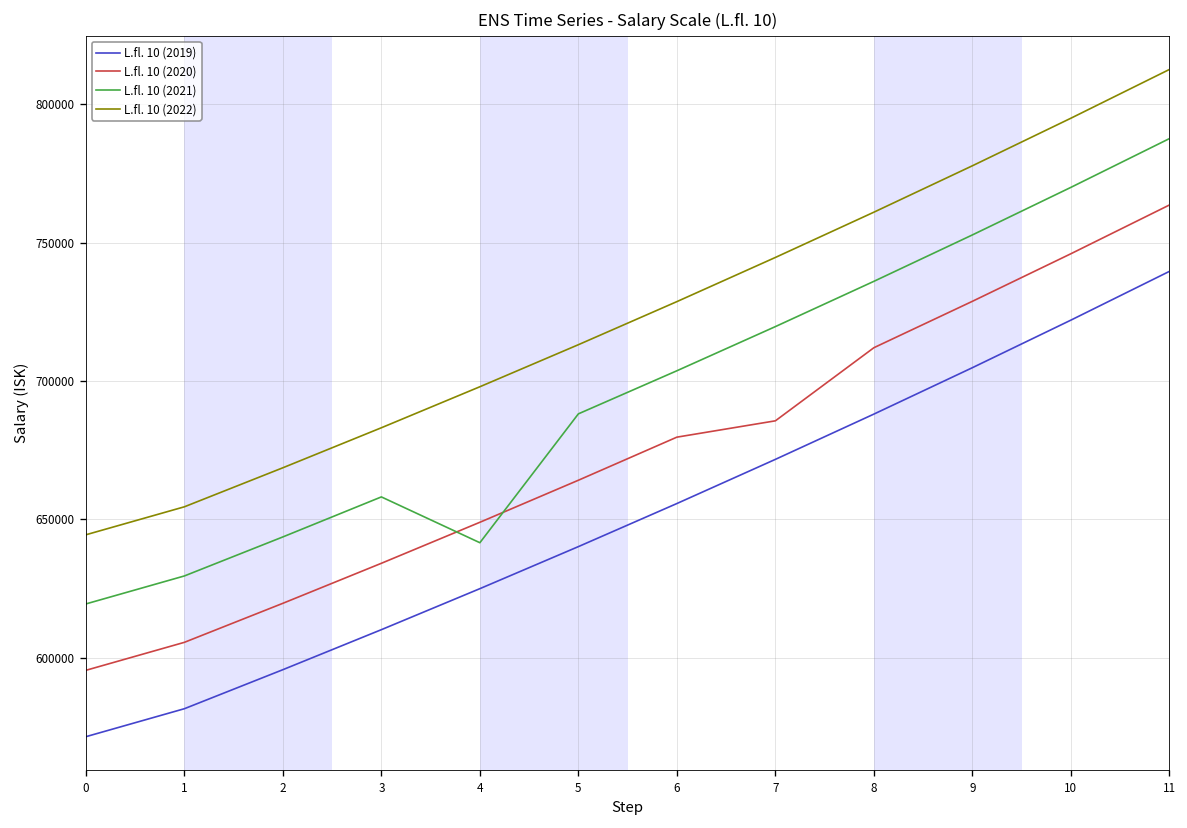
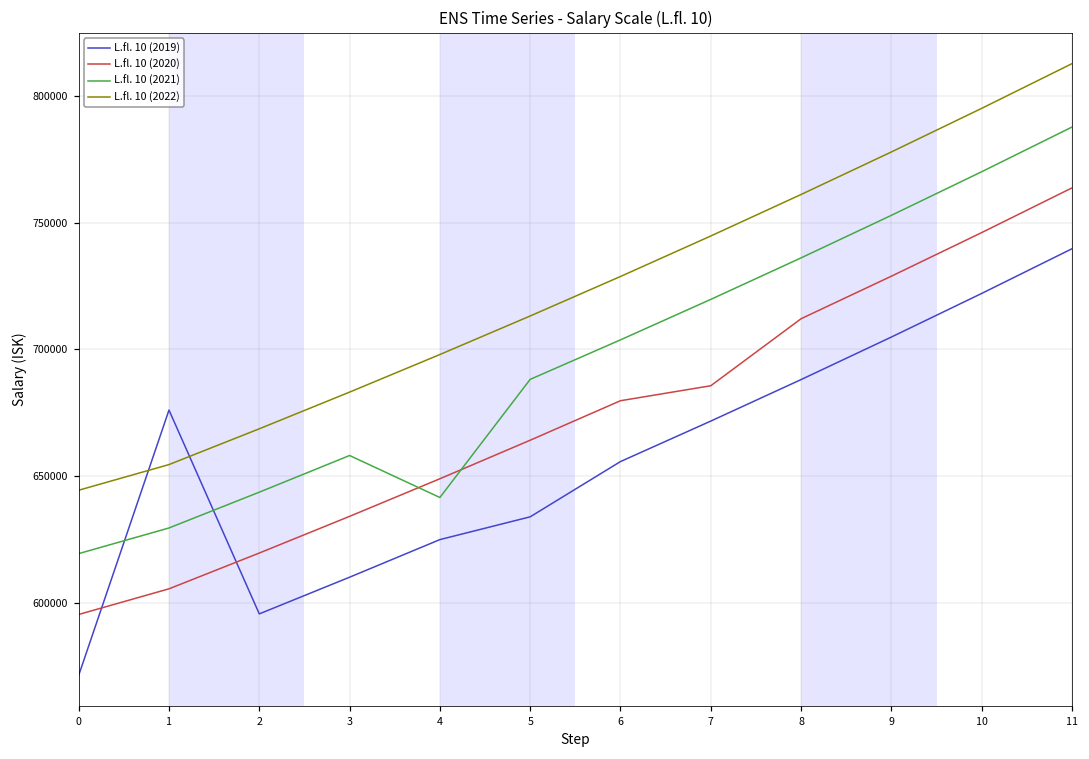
L.fl. 10 (2019), 1: 582000 -> 676000
L.fl. 10 (2019), 5: 640000 -> 634000
